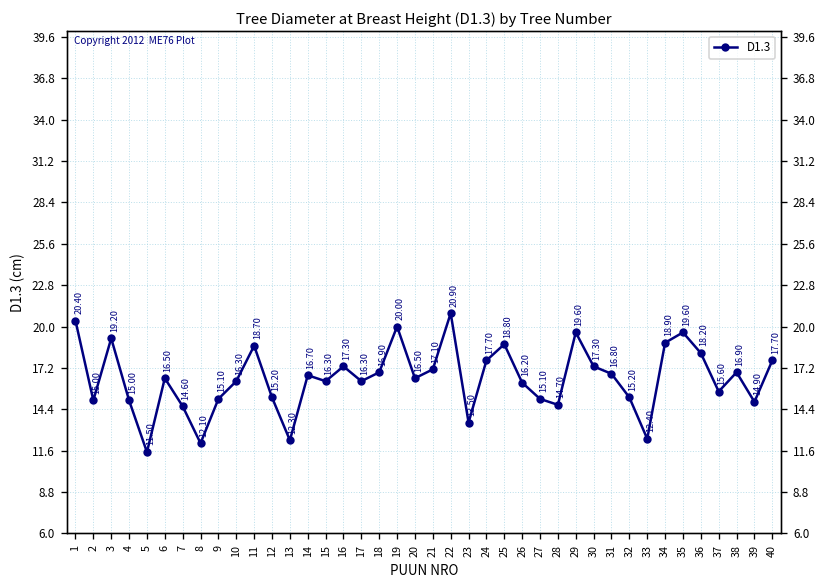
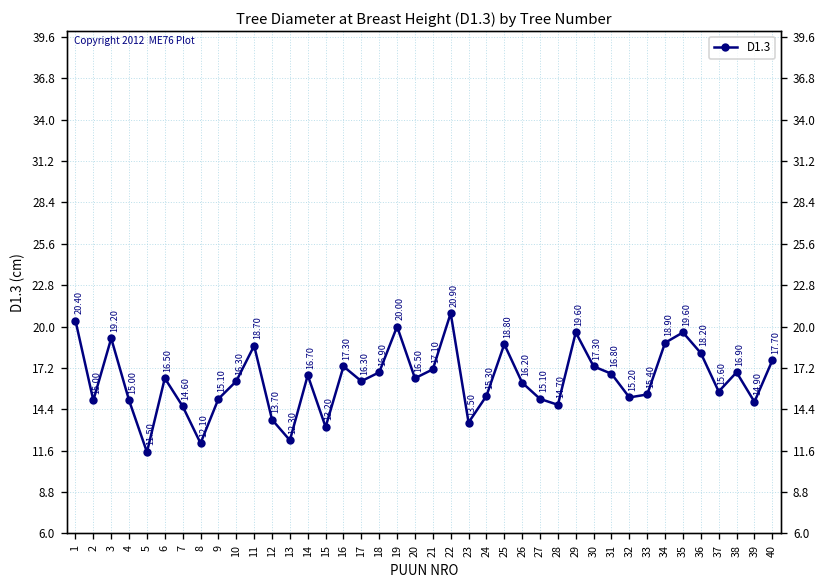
12: 15.20 -> 13.70
15: 16.30 -> 13.20
24: 17.70 -> 15.30
33: 12.40 -> 15.40
